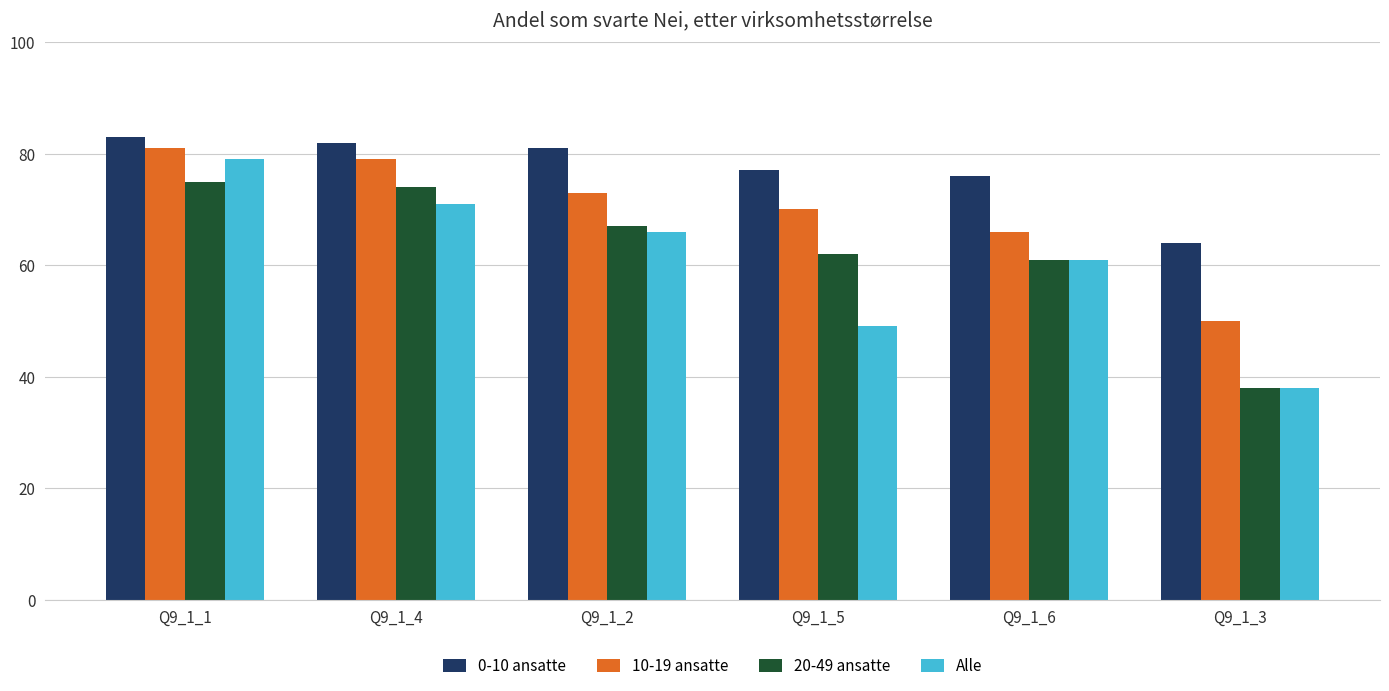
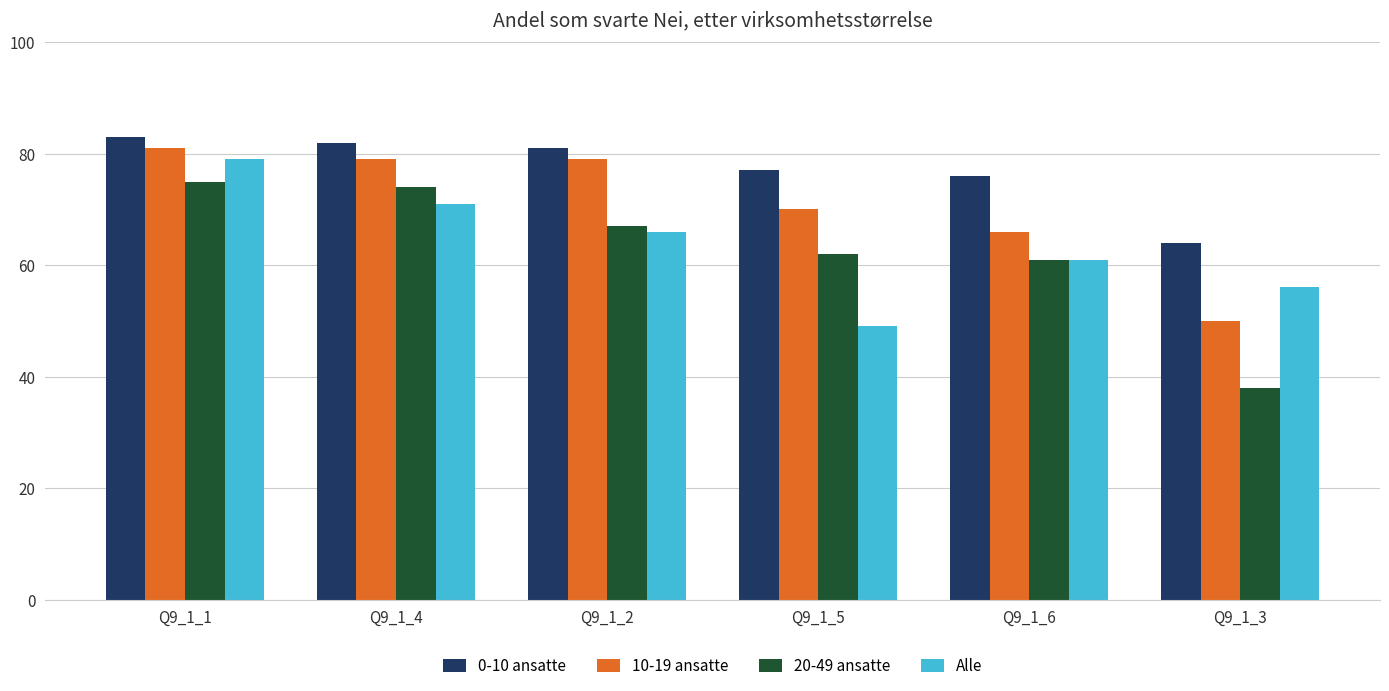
10-19 ansatte, Q9_1_2: 73 -> 79
Alle, Q9_1_3: 38 -> 56
